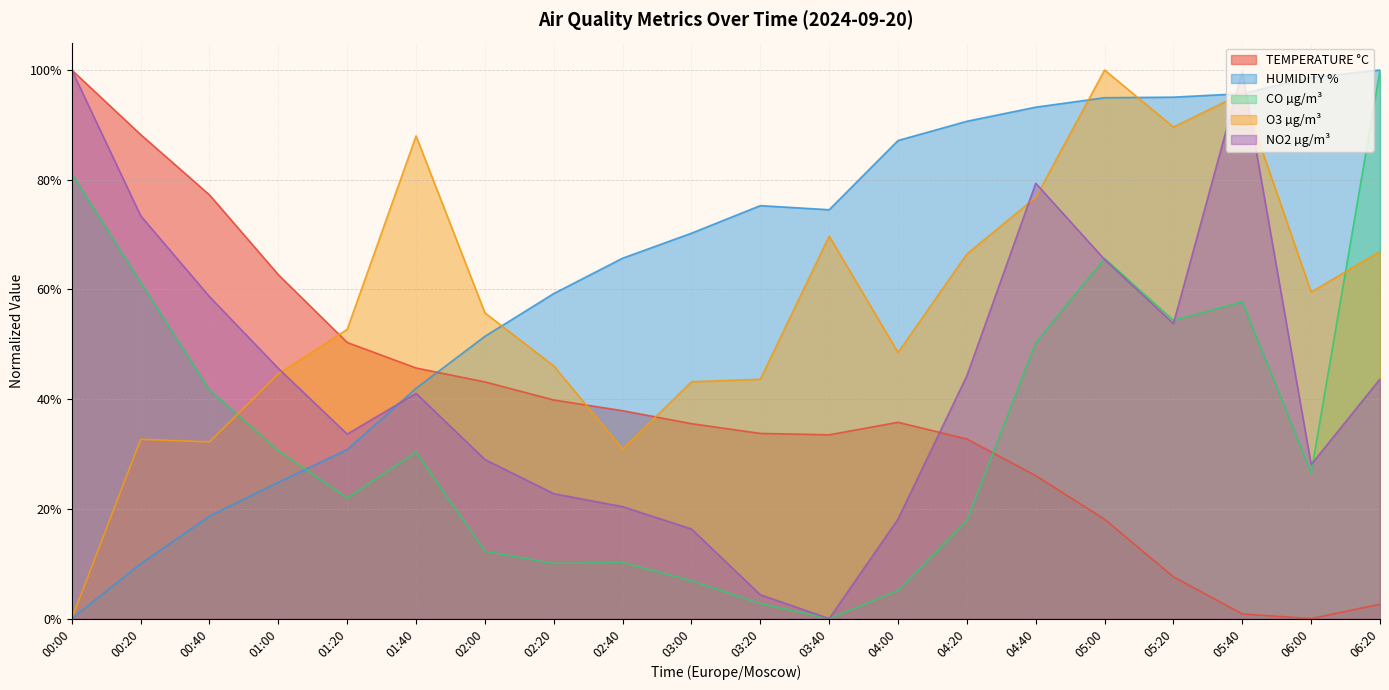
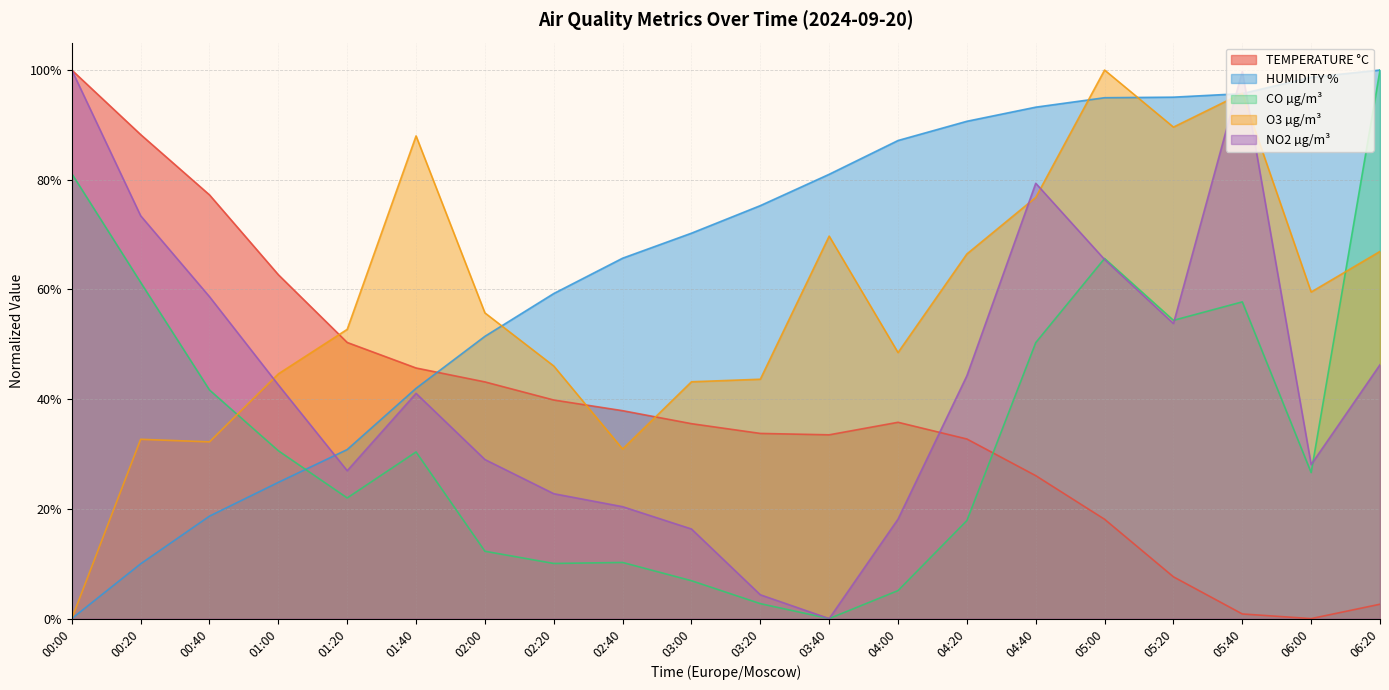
NO2 µg/m³, 01:00: 46% -> 43%
NO2 µg/m³, 01:20: 34% -> 27%
HUMIDITY %, 03:40: 75% -> 81%
NO2 µg/m³, 06:20: 44% -> 46%
